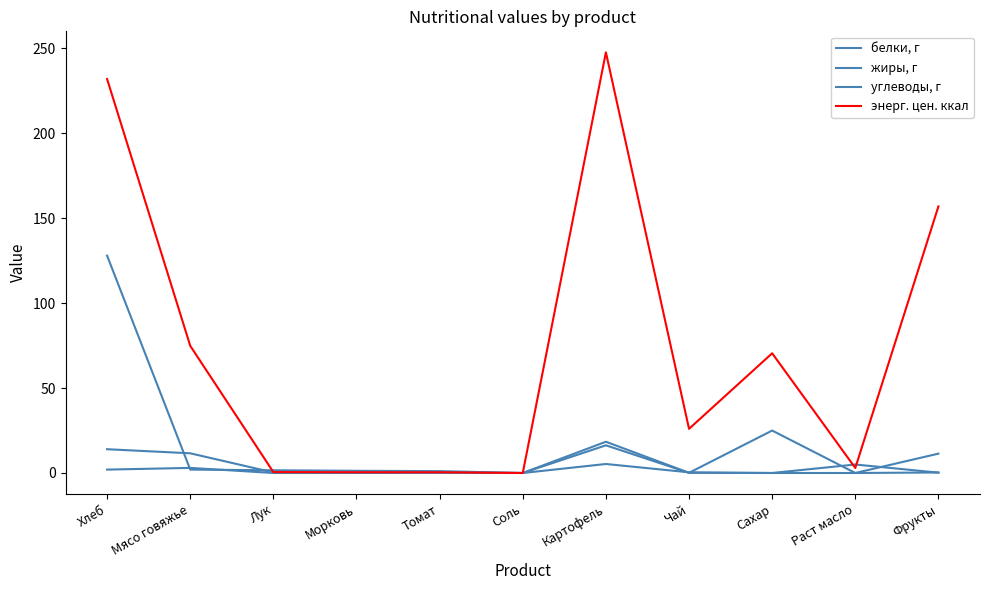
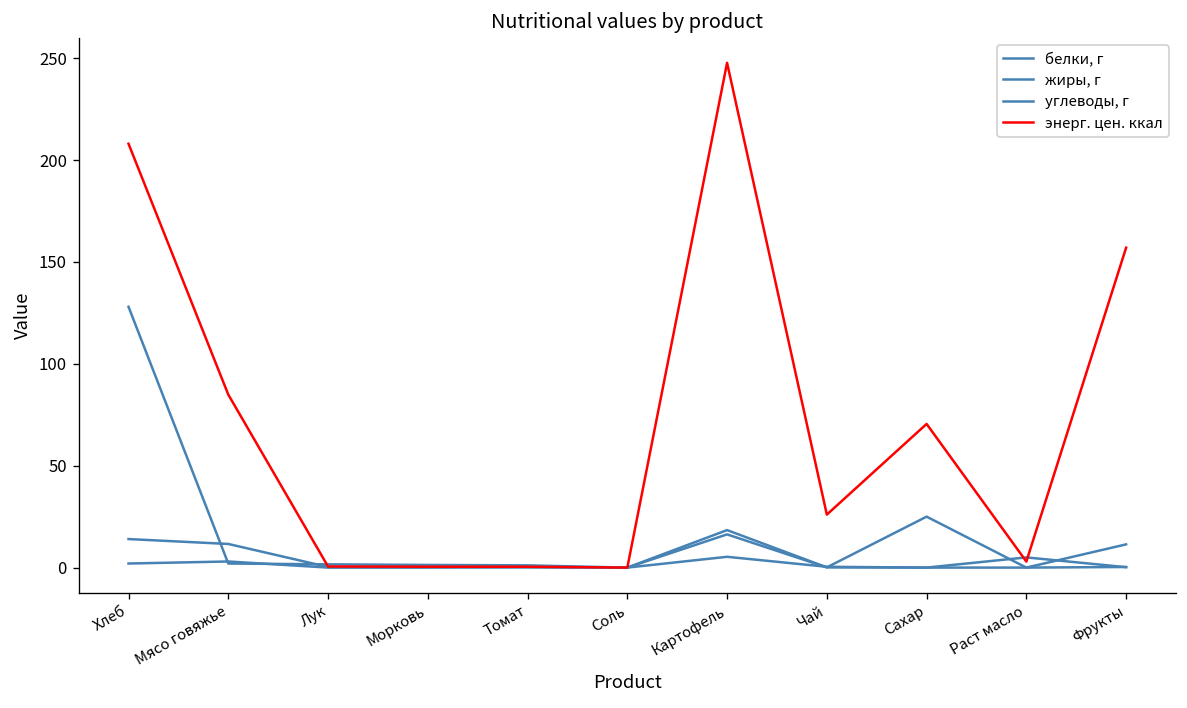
энерг. цен. ккал, Хлеб: 232 -> 208
энерг. цен. ккал, Мясо говяжье: 75 -> 85
